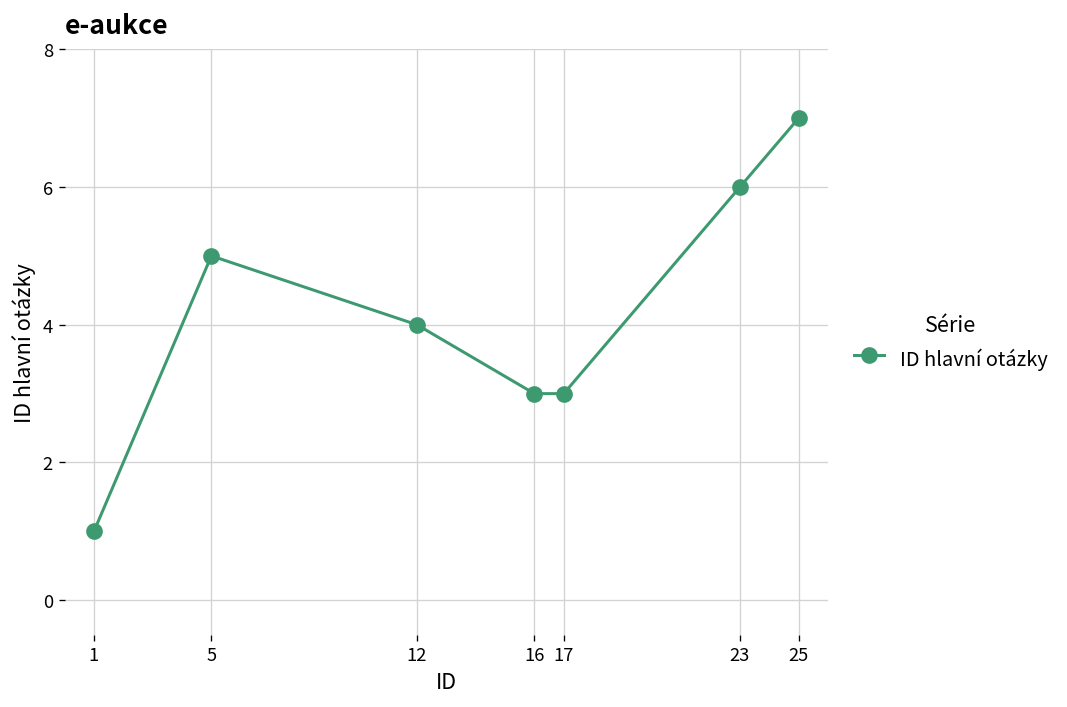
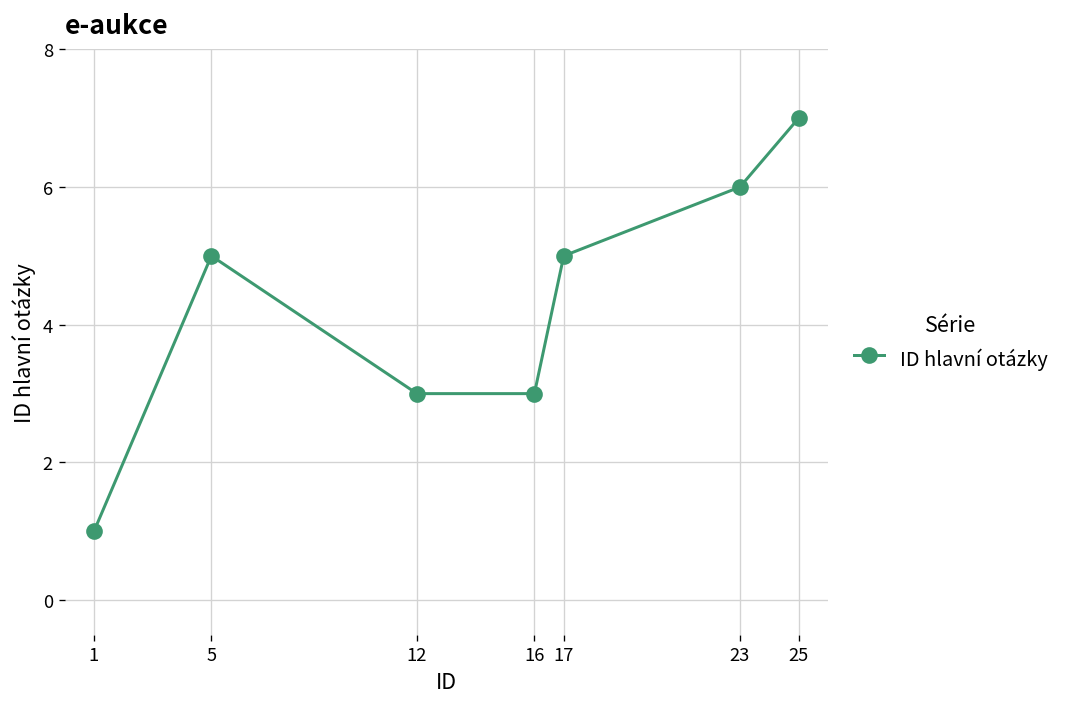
12: 4 -> 3
17: 3 -> 5
